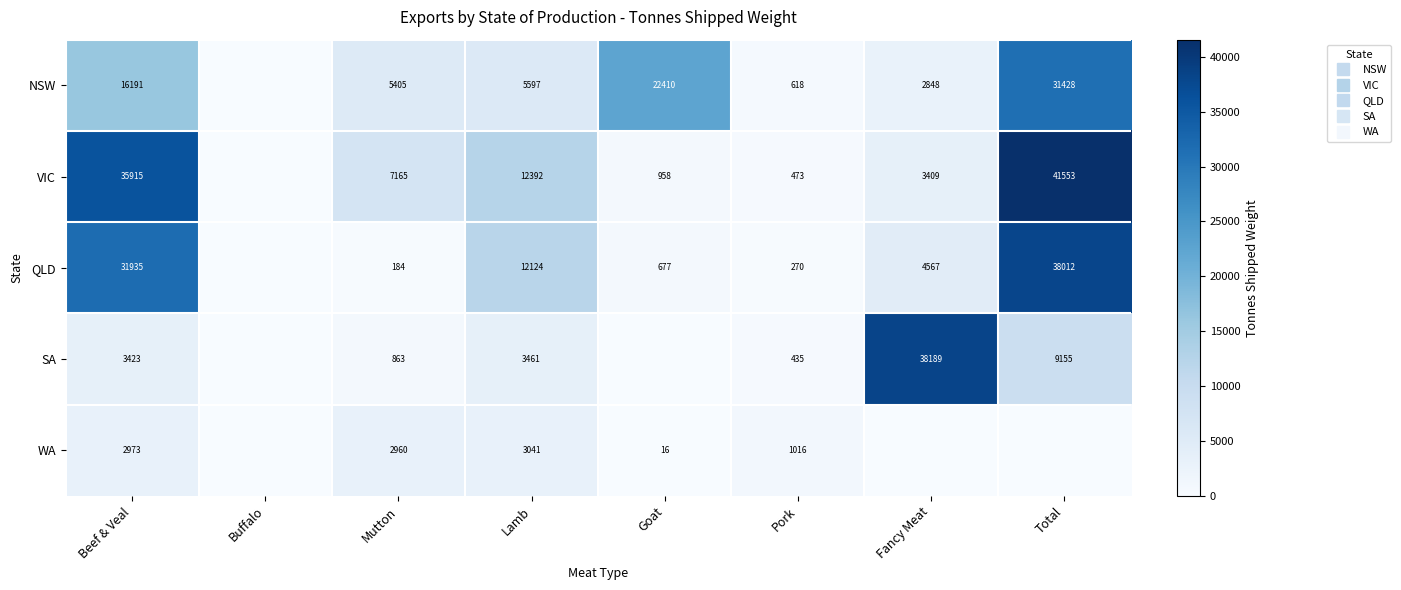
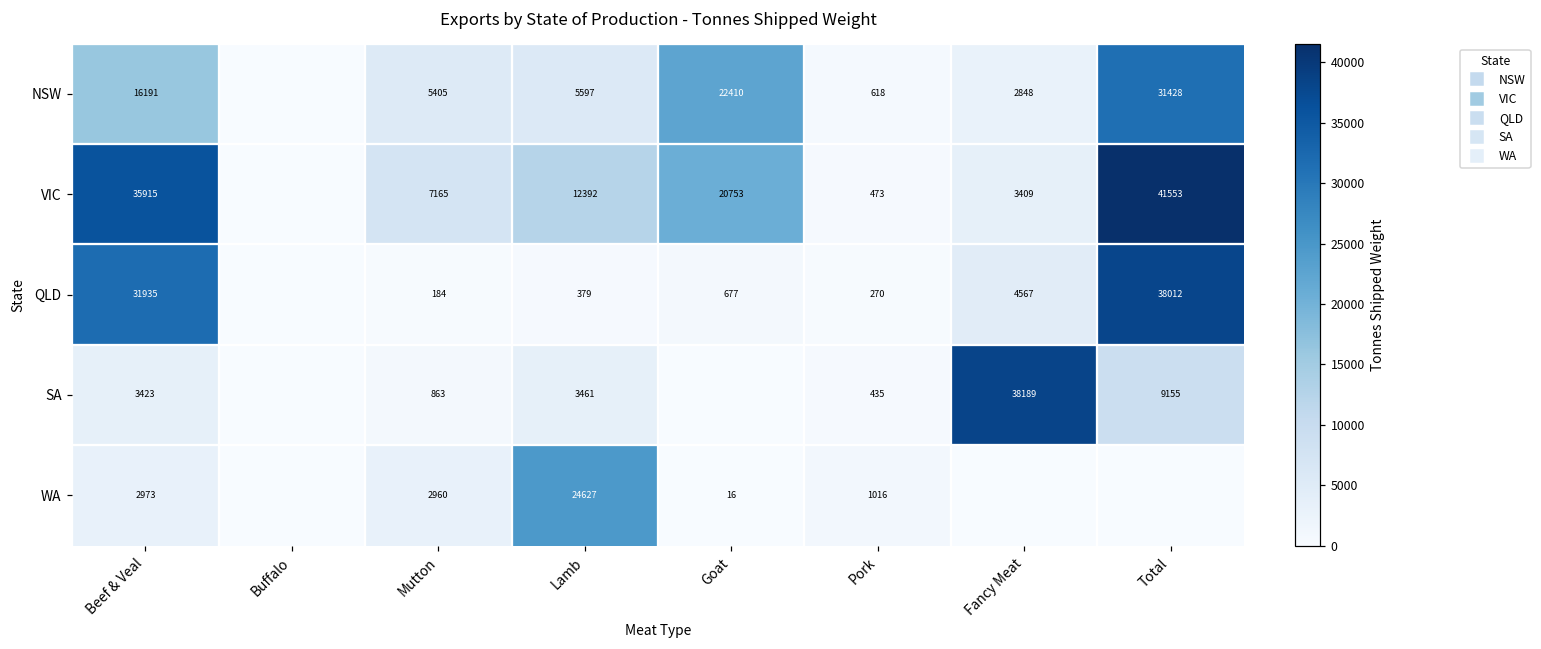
VIC, Goat: 958 -> 20753
QLD, Lamb: 12124 -> 379
WA, Lamb: 3041 -> 24627
